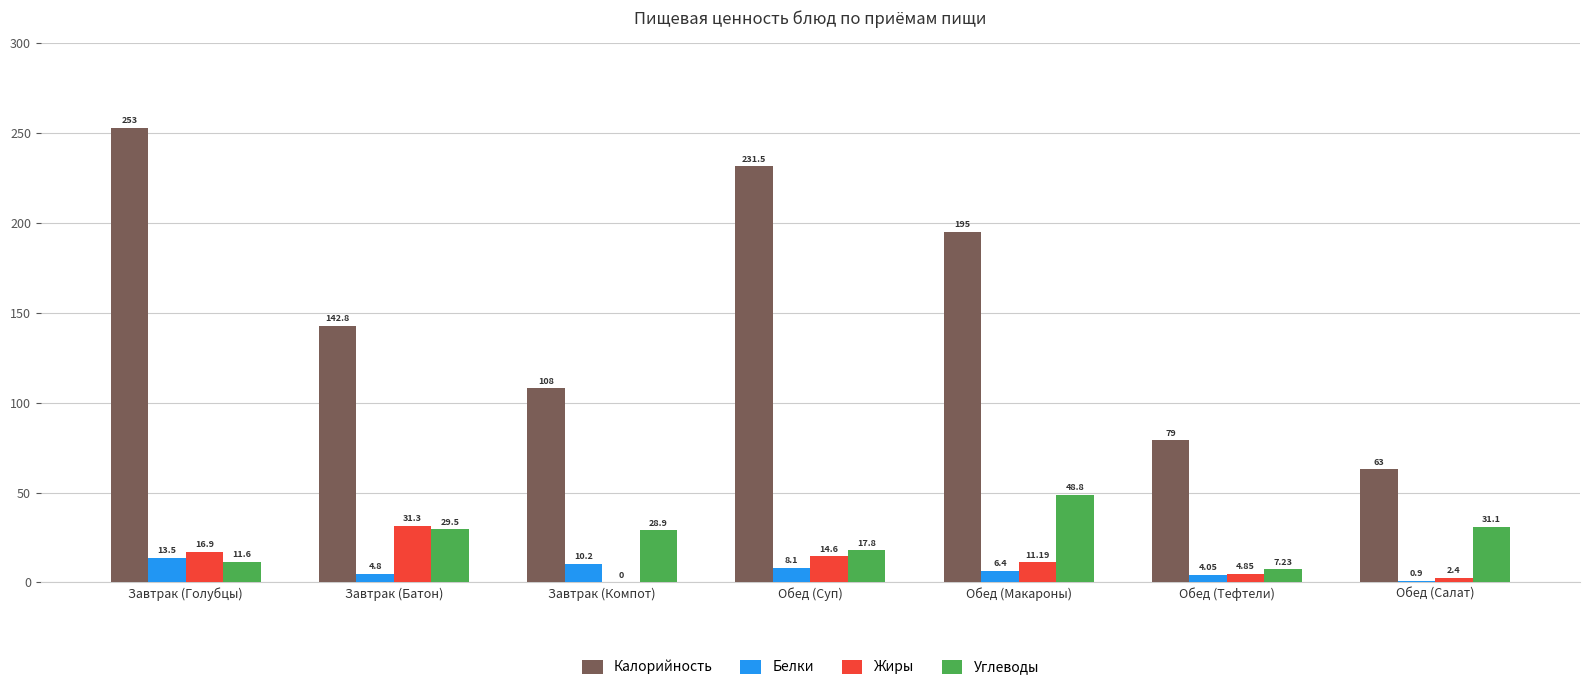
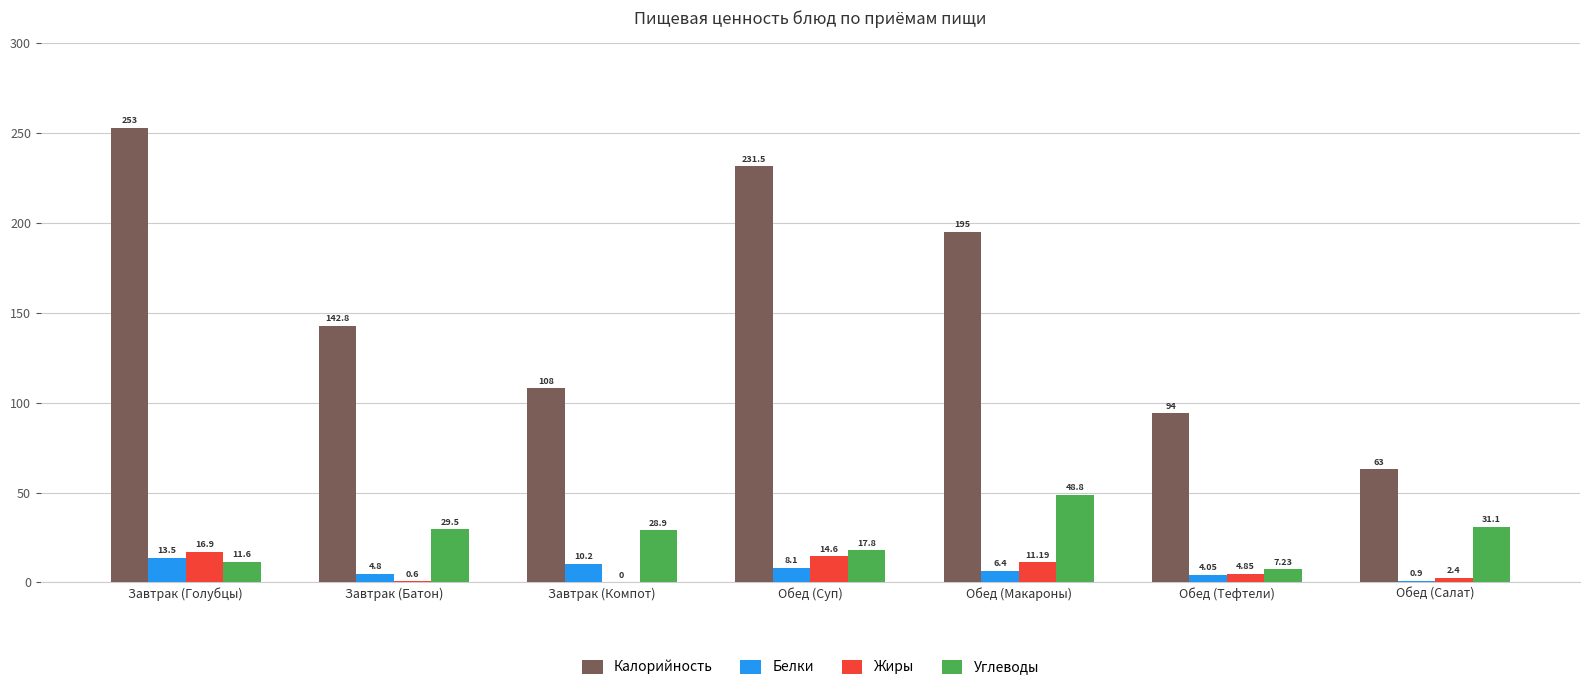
Жиры, Завтрак (Батон): 31.3 -> 0.6
Калорийность, Обед (Тефтели): 79 -> 94
